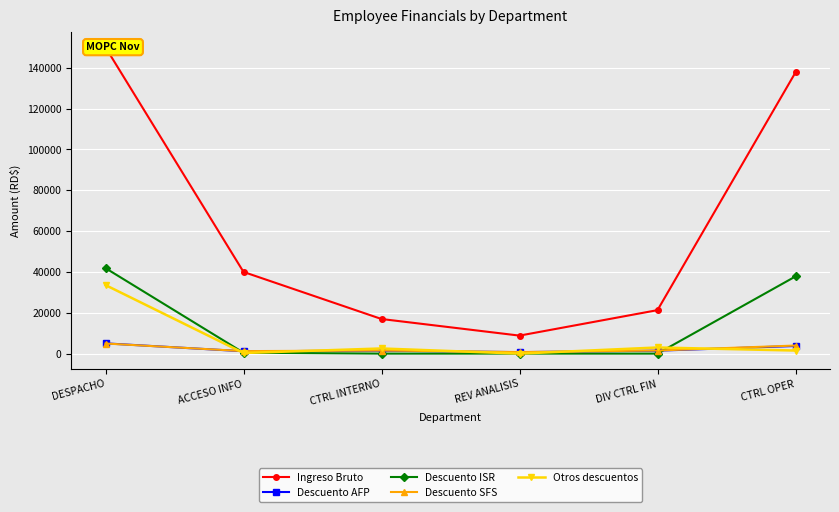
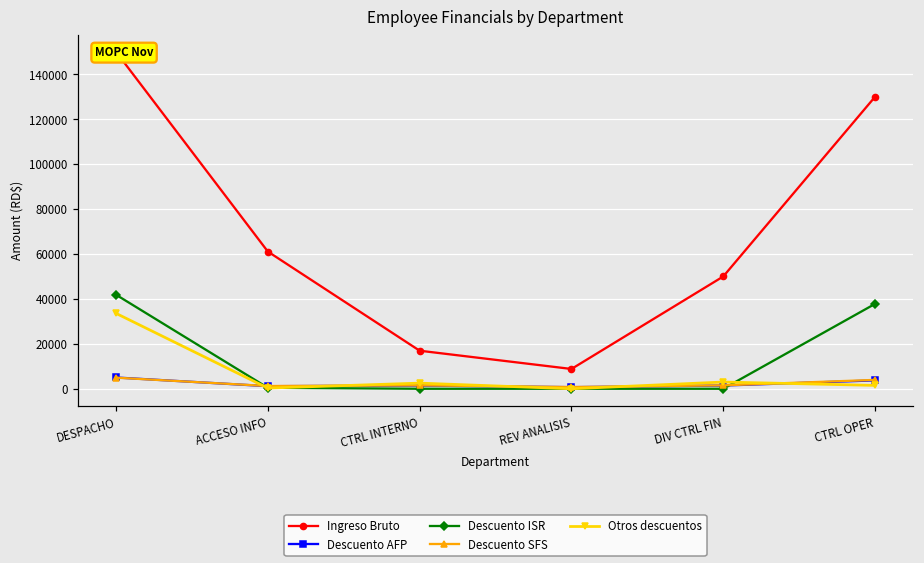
Ingreso Bruto, ACCESO INFO: 40000 -> 61000
Ingreso Bruto, DIV CTRL FIN: 21000 -> 50000
Ingreso Bruto, CTRL OPER: 138000 -> 130000
